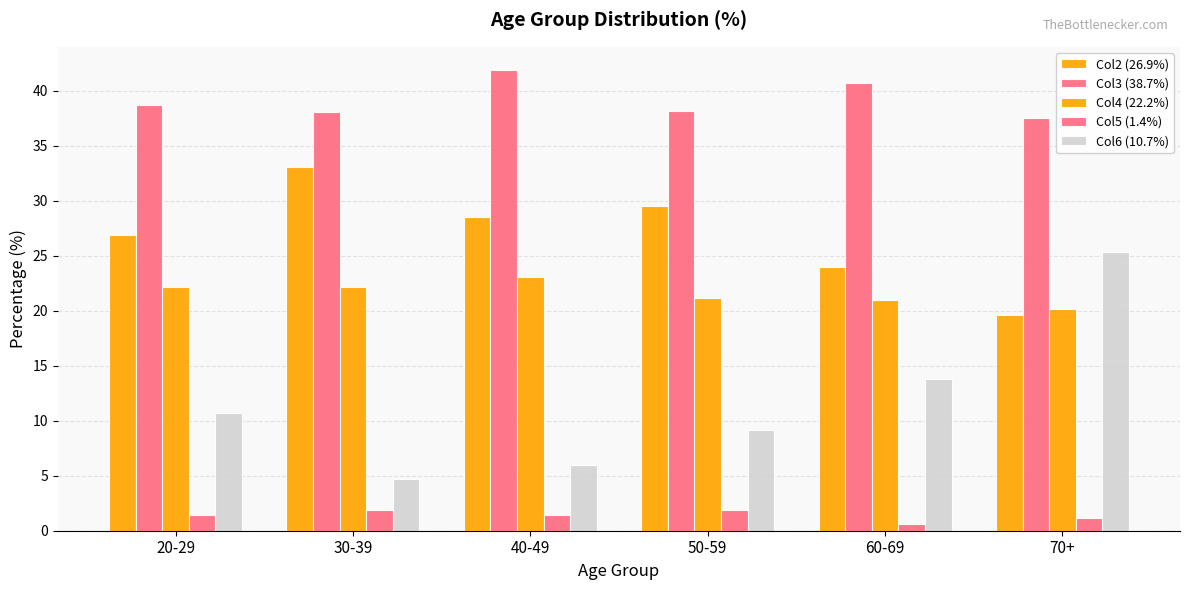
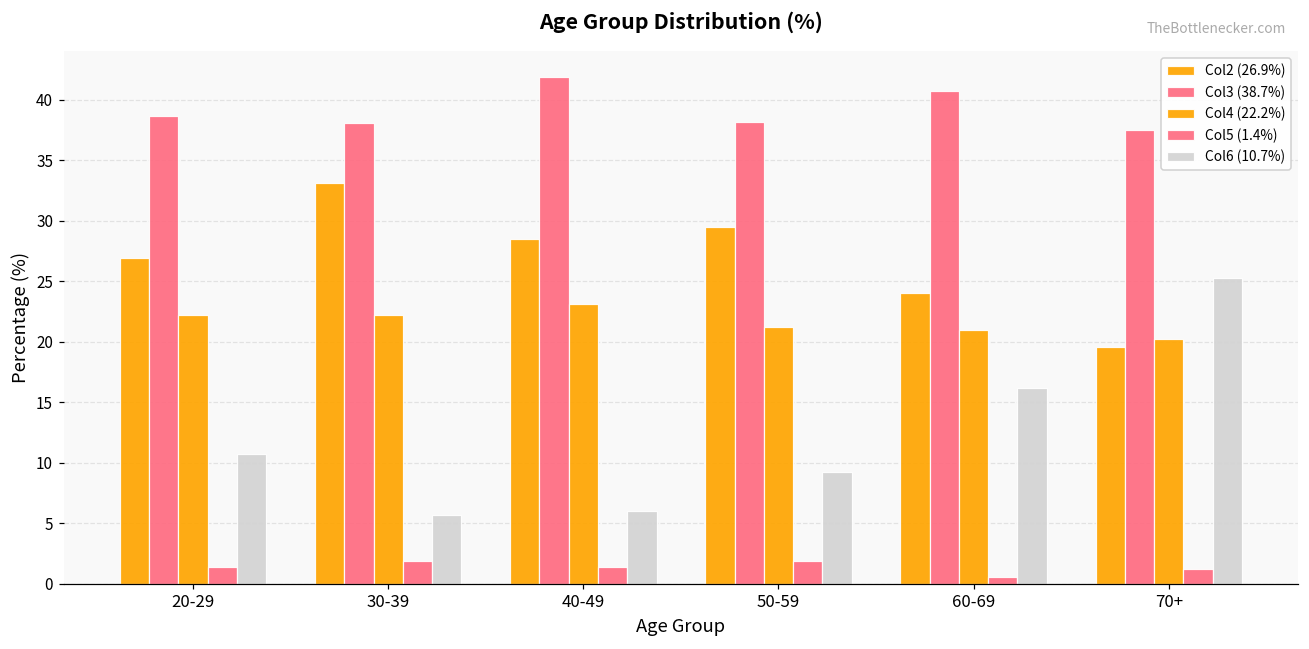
Col6 (10.7%), 30-39: 4.7 -> 5.7
Col6 (10.7%), 60-69: 13.8 -> 16.2
